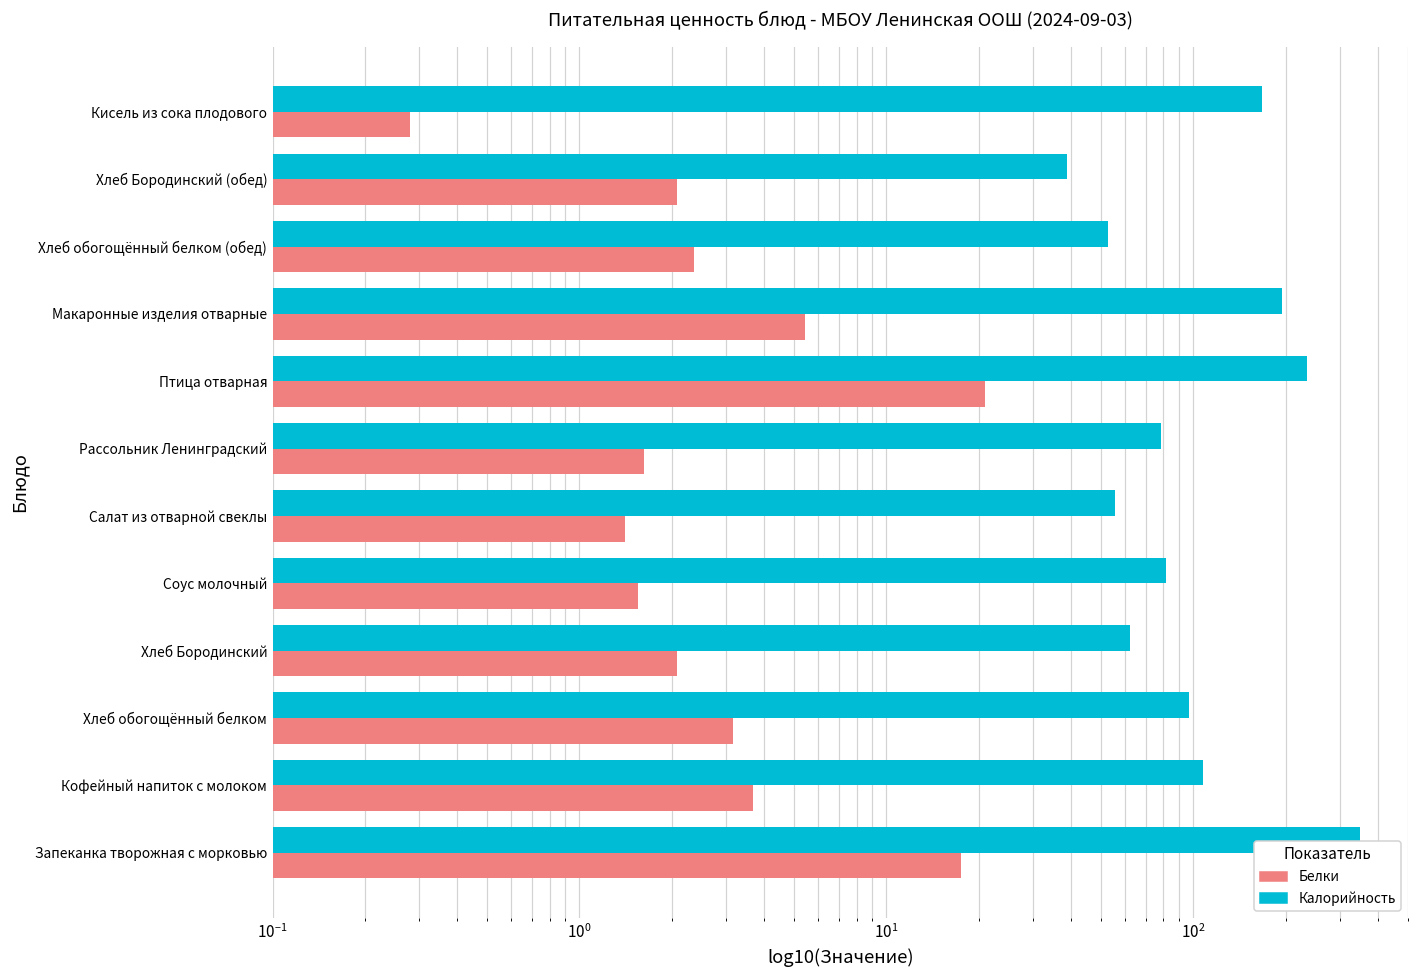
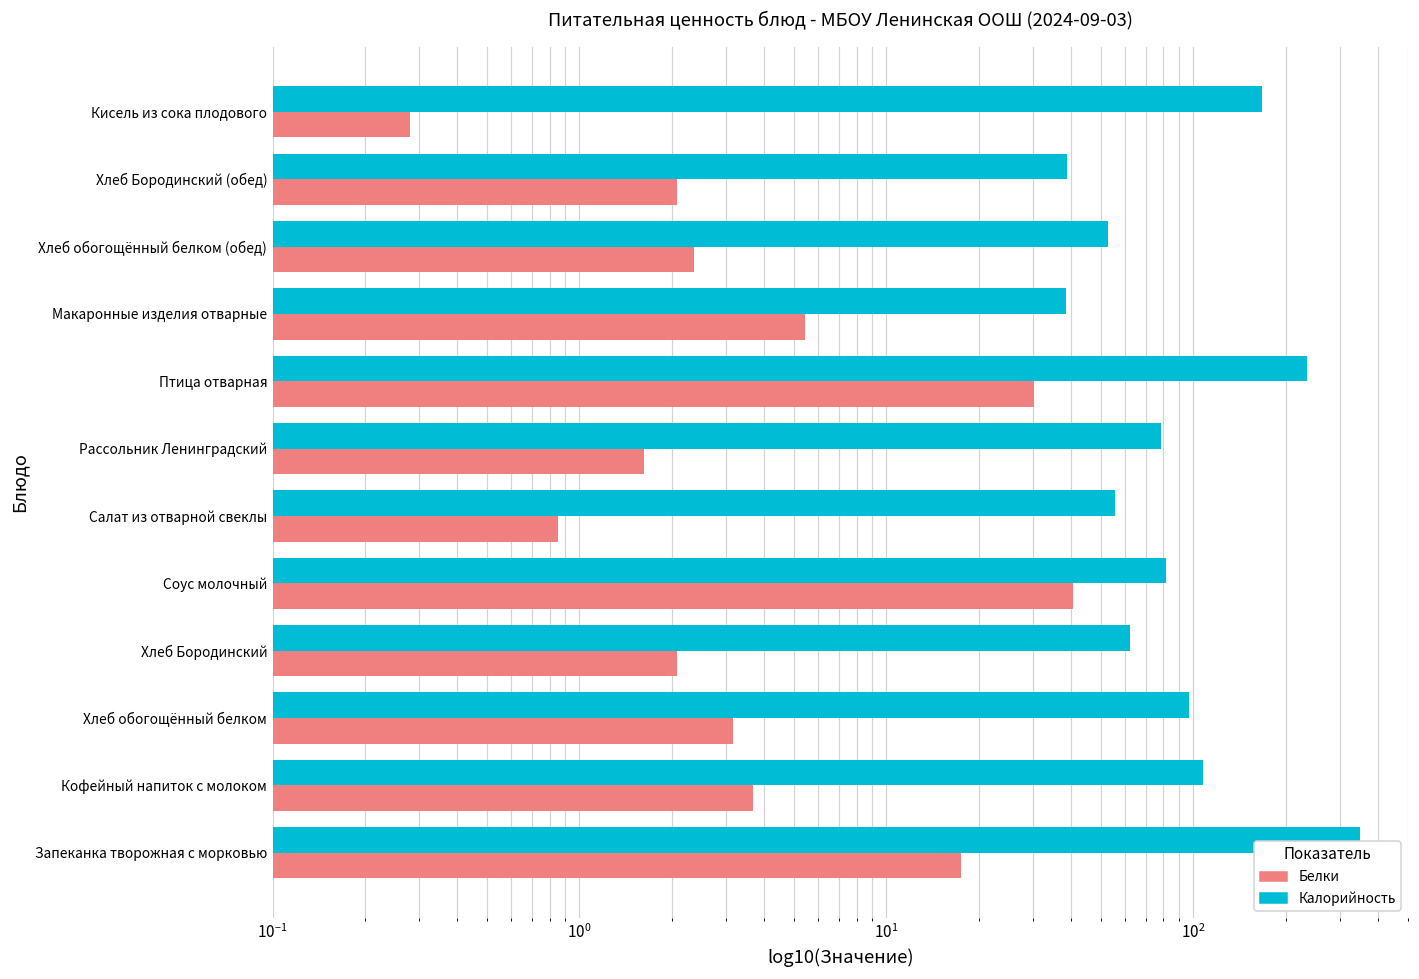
Калорийность, Макаронные изделия отварные: 200 -> 39
Белки, Птица отварная: 21 -> 30
Белки, Салат из отварной свеклы: 1.4 -> 0.85
Белки, Соус молочный: 1.6 -> 41
